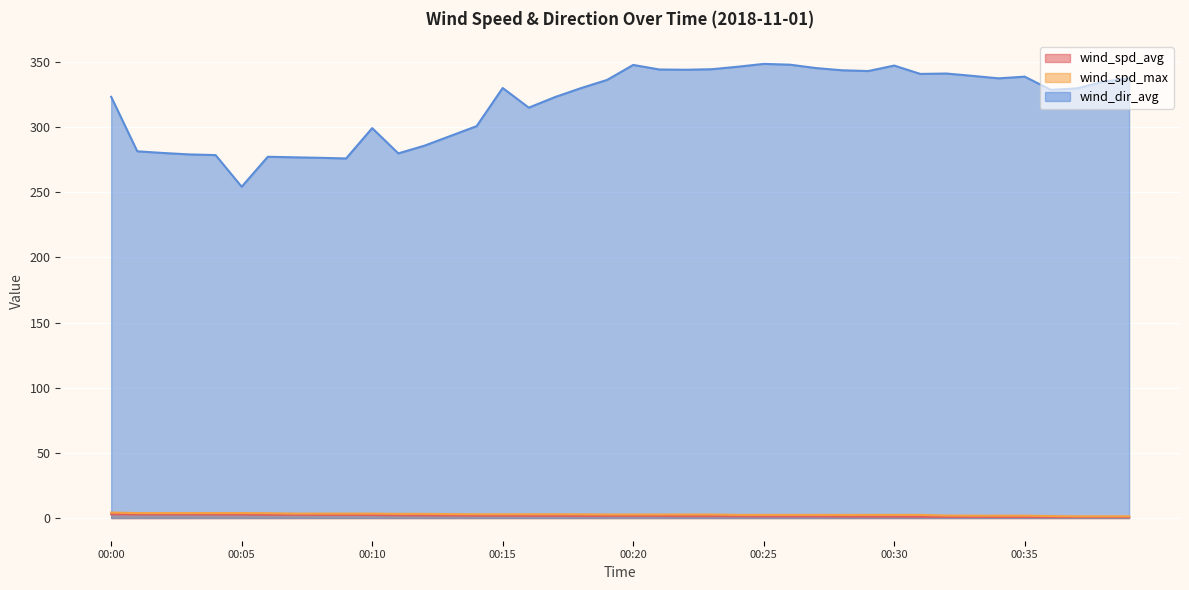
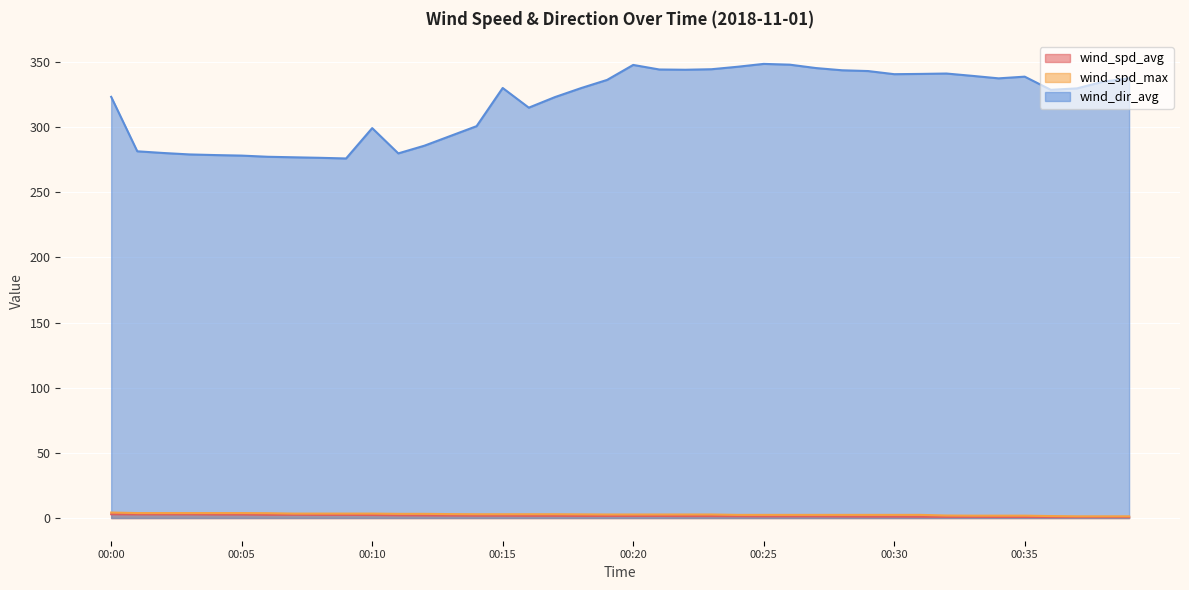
wind_dir_avg, 00:05: 254 -> 278
wind_dir_avg, 00:30: 347 -> 341
